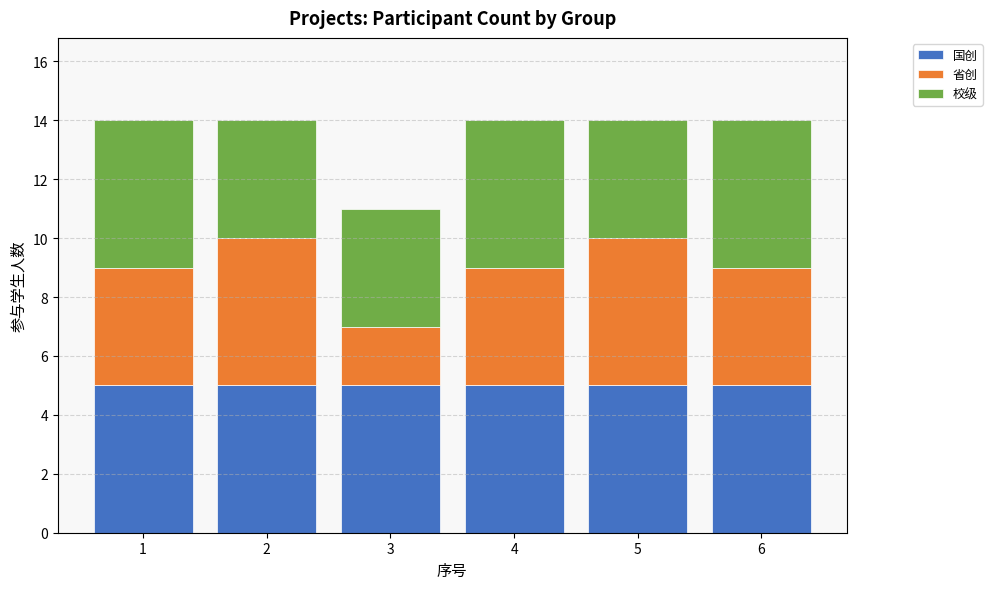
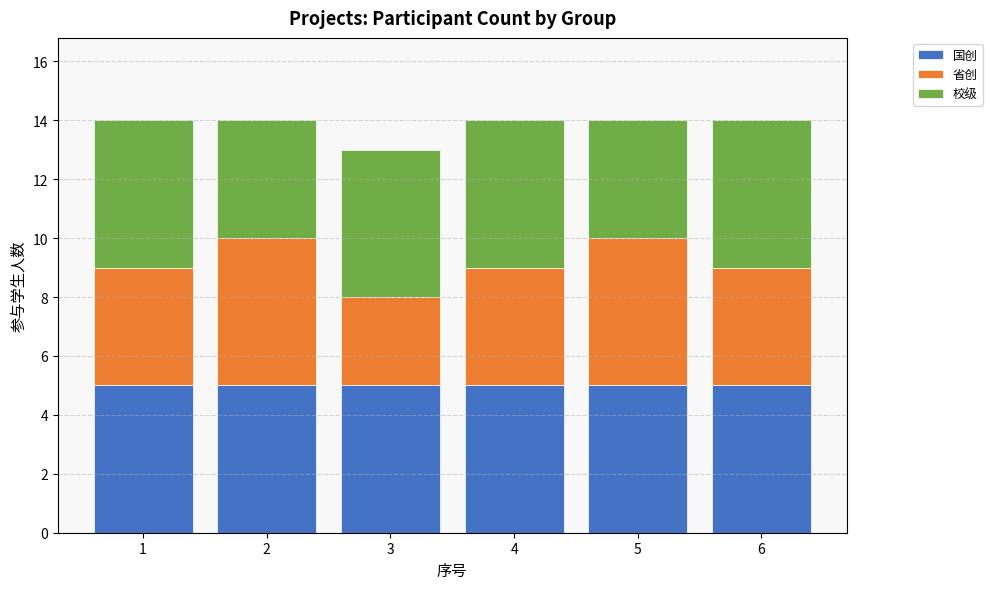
省创, 3: 2 -> 3
校级, 3: 4 -> 5
